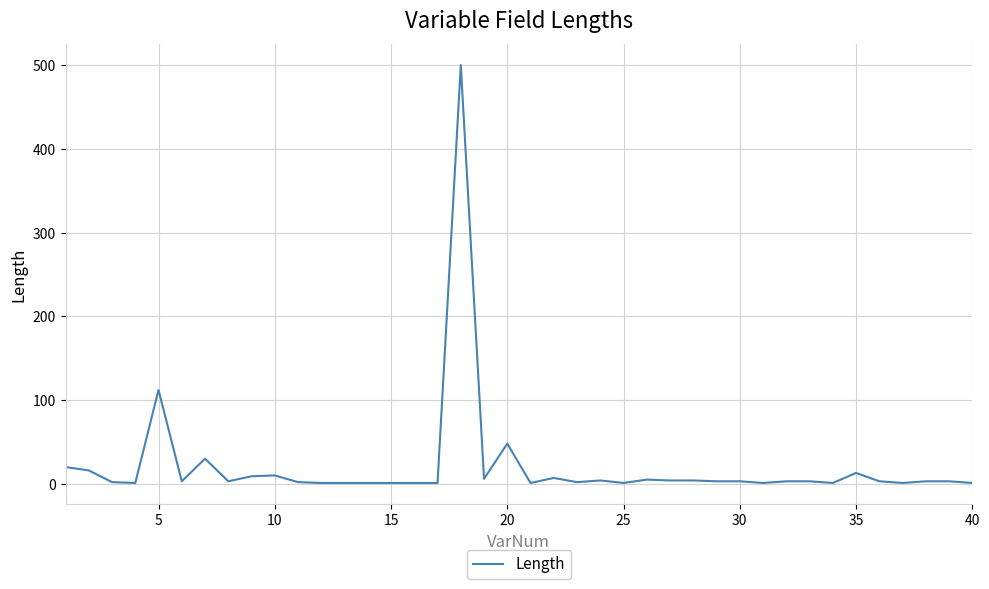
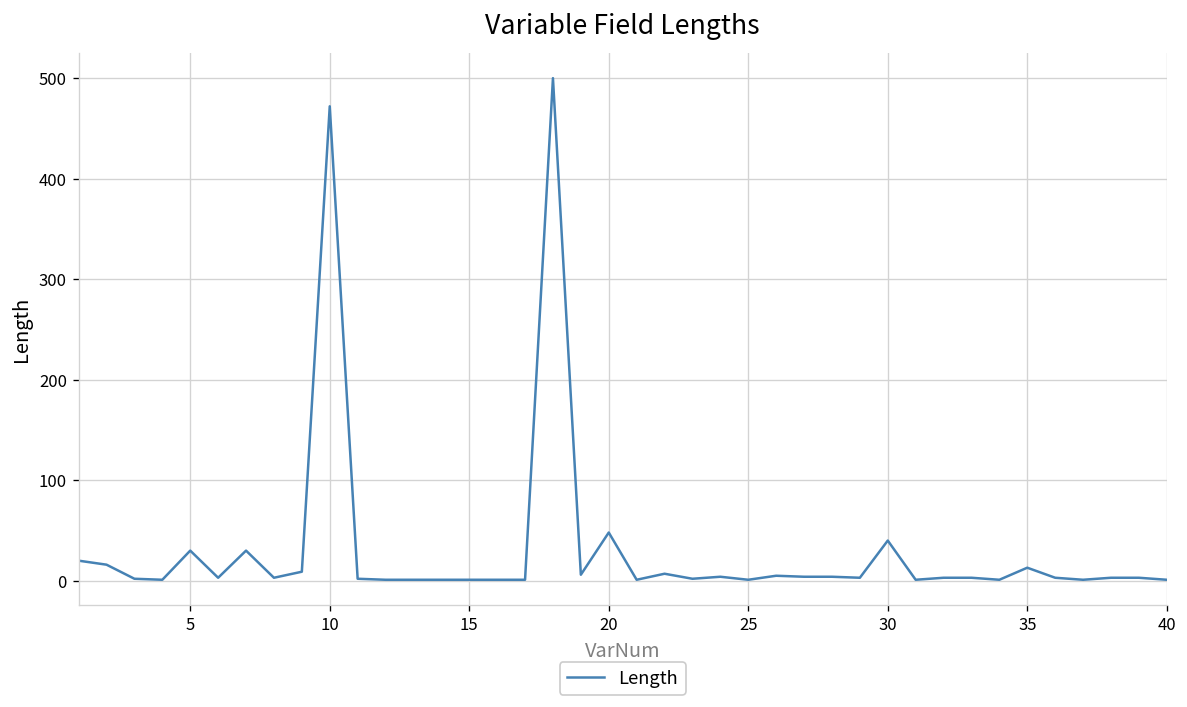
5: 110 -> 30
10: 10 -> 470
30: 0 -> 40
